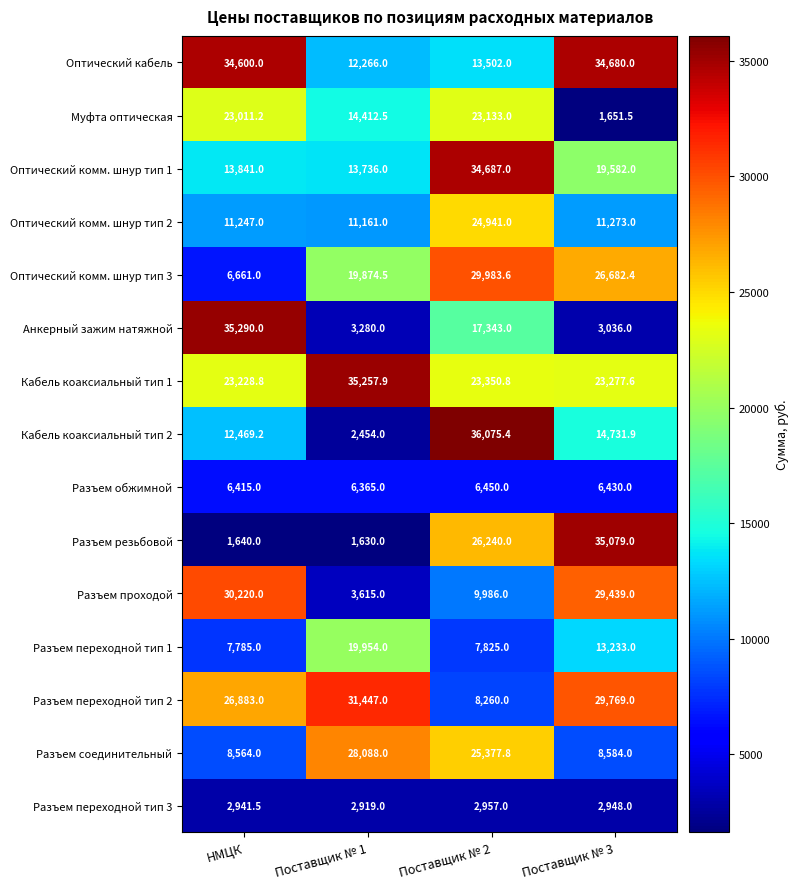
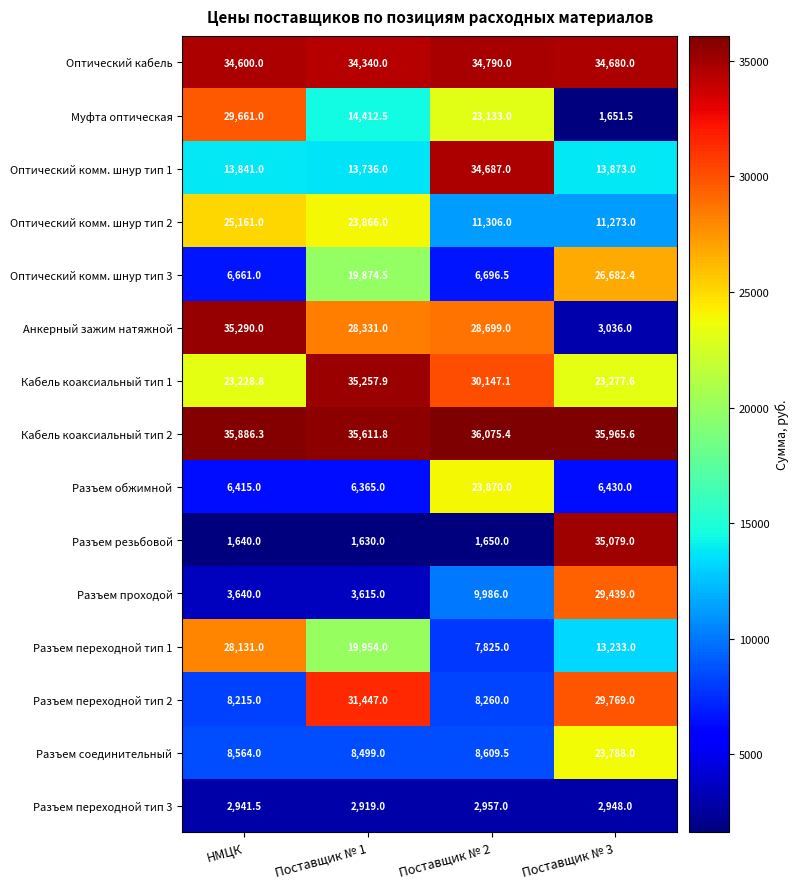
Оптический кабель, Поставщик № 1: 12,266.0 -> 34,340.0
Оптический кабель, Поставщик № 2: 13,502.0 -> 34,790.0
Муфта оптическая, НМЦК: 23,011.2 -> 29,661.0
Оптический комм. шнур тип 1, Поставщик № 3: 19,582.0 -> 13,873.0
Оптический комм. шнур тип 2, НМЦК: 11,247.0 -> 25,161.0
Оптический комм. шнур тип 2, Поставщик № 1: 11,161.0 -> 23,866.0
Оптический комм. шнур тип 2, Поставщик № 2: 24,941.0 -> 11,306.0
Оптический комм. шнур тип 3, Поставщик № 2: 29,983.6 -> 6,696.5
Анкерный зажим натяжной, Поставщик № 1: 3,280.0 -> 28,331.0
Анкерный зажим натяжной, Поставщик № 2: 17,343.0 -> 28,699.0
Кабель коаксиальный тип 1, Поставщик № 2: 23,350.8 -> 30,147.1
Кабель коаксиальный тип 2, НМЦК: 12,469.2 -> 35,886.3
Кабель коаксиальный тип 2, Поставщик № 1: 2,454.0 -> 35,611.8
Кабель коаксиальный тип 2, Поставщик № 3: 14,731.9 -> 35,965.6
Разъем обжимной, Поставщик № 2: 6,450.0 -> 23,870.0
Разъем резьбовой, Поставщик № 2: 26,240.0 -> 1,650.0
Разъем проходой, НМЦК: 30,220.0 -> 3,640.0
Разъем переходной тип 1, НМЦК: 7,785.0 -> 28,131.0
Разъем переходной тип 2, НМЦК: 26,883.0 -> 8,215.0
Разъем соединительный, Поставщик № 1: 28,088.0 -> 8,499.0
Разъем соединительный, Поставщик № 2: 25,377.8 -> 8,609.5
Разъем соединительный, Поставщик № 3: 8,584.0 -> 23,788.0
